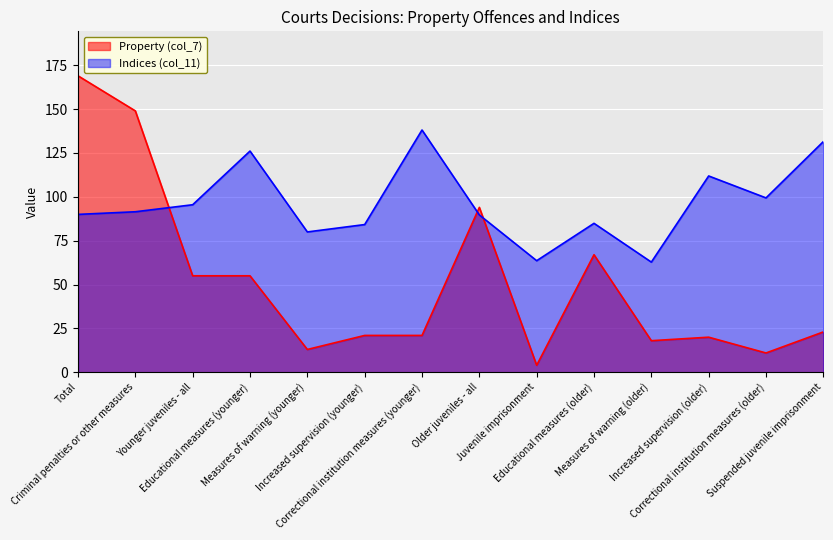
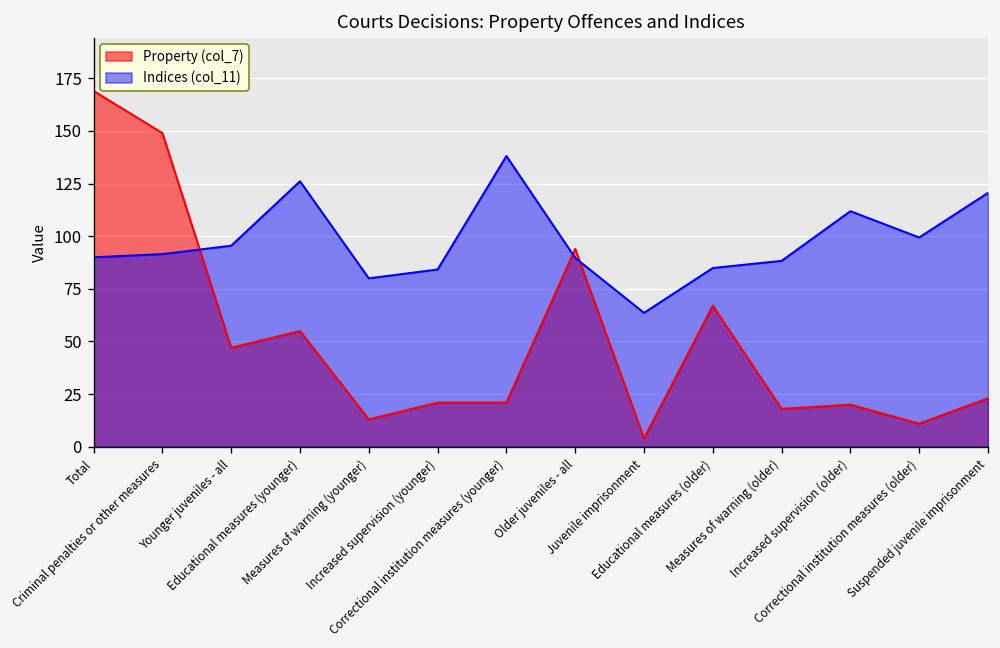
Property (col_7), Younger juveniles - all: 55 -> 47
Indices (col_11), Measures of warning (older): 63 -> 88
Indices (col_11), Suspended juvenile imprisonment: 132 -> 121
